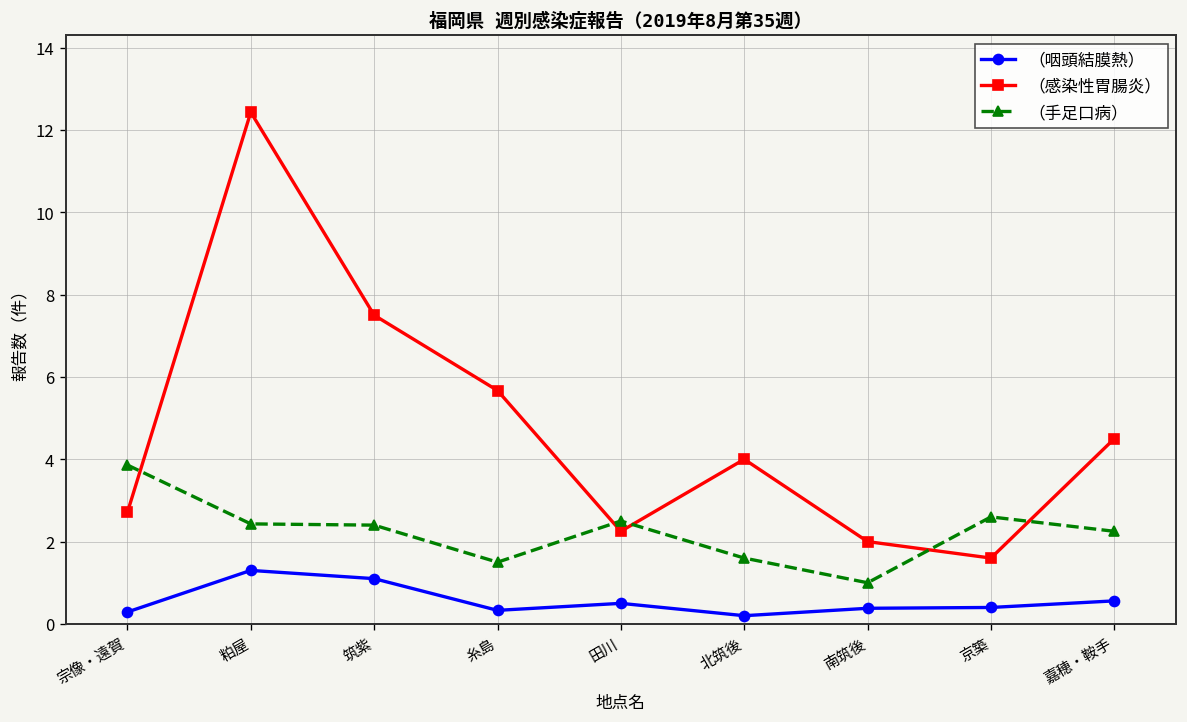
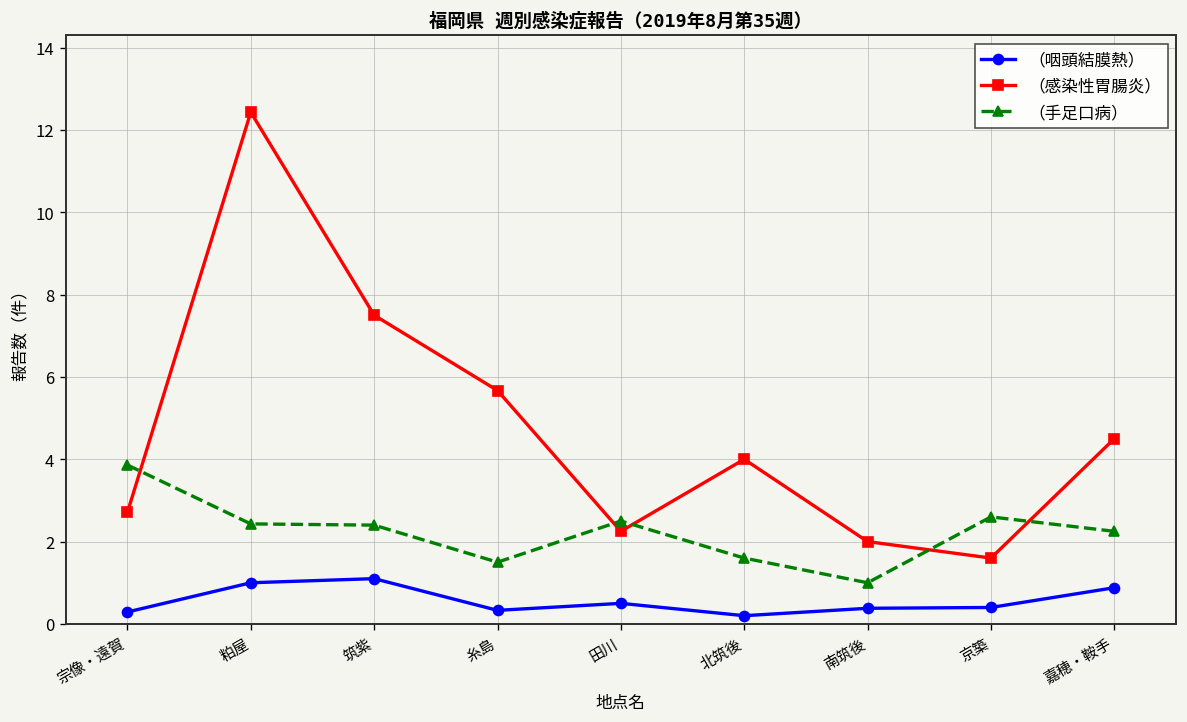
（咽頭結膜熱）, 粕屋: 1.3 -> 1.0
（咽頭結膜熱）, 嘉穂・鞍手: 0.6 -> 0.9
